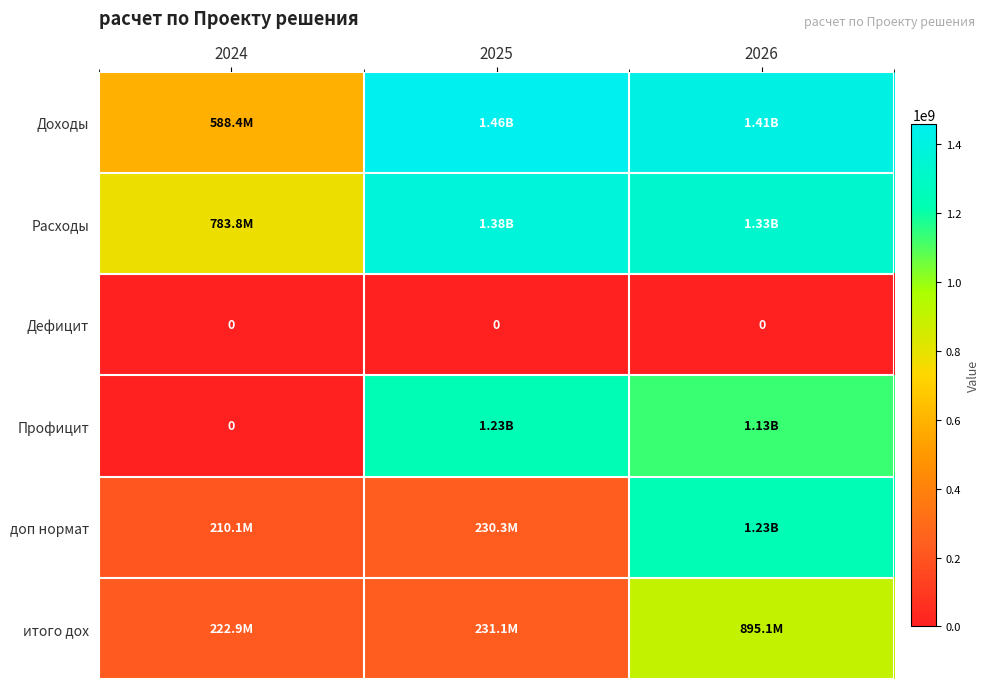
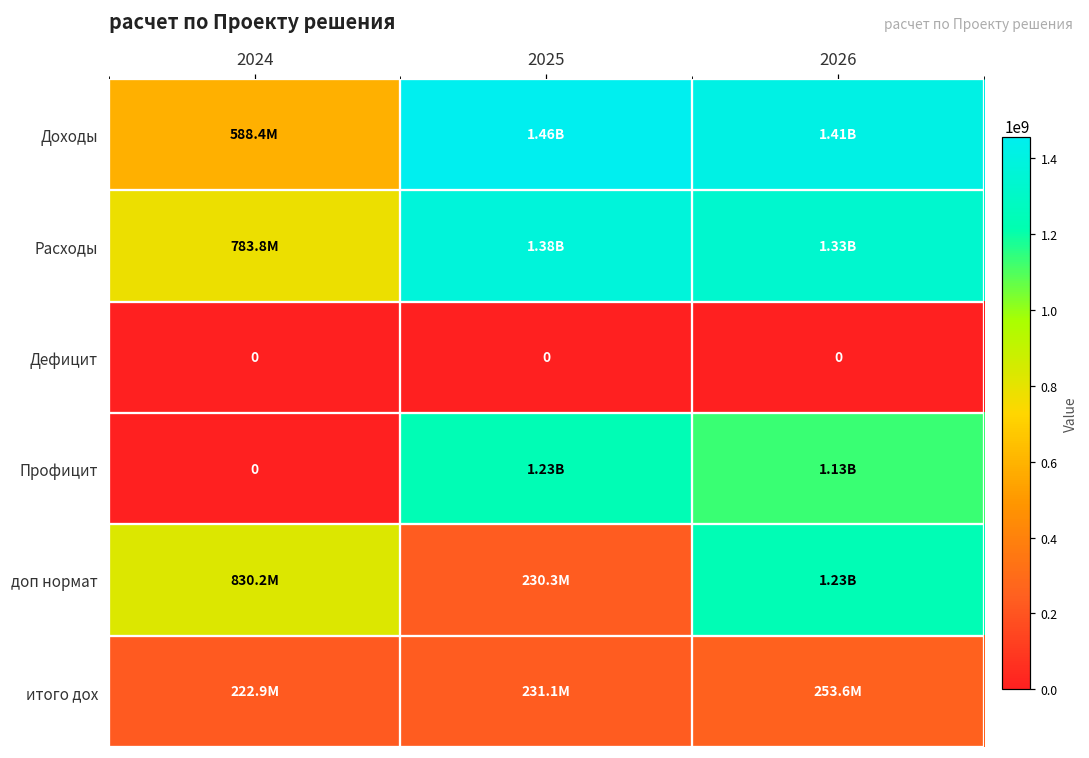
доп нормат, 2024: 210.1M -> 830.2M
итого дох, 2026: 895.1M -> 253.6M
